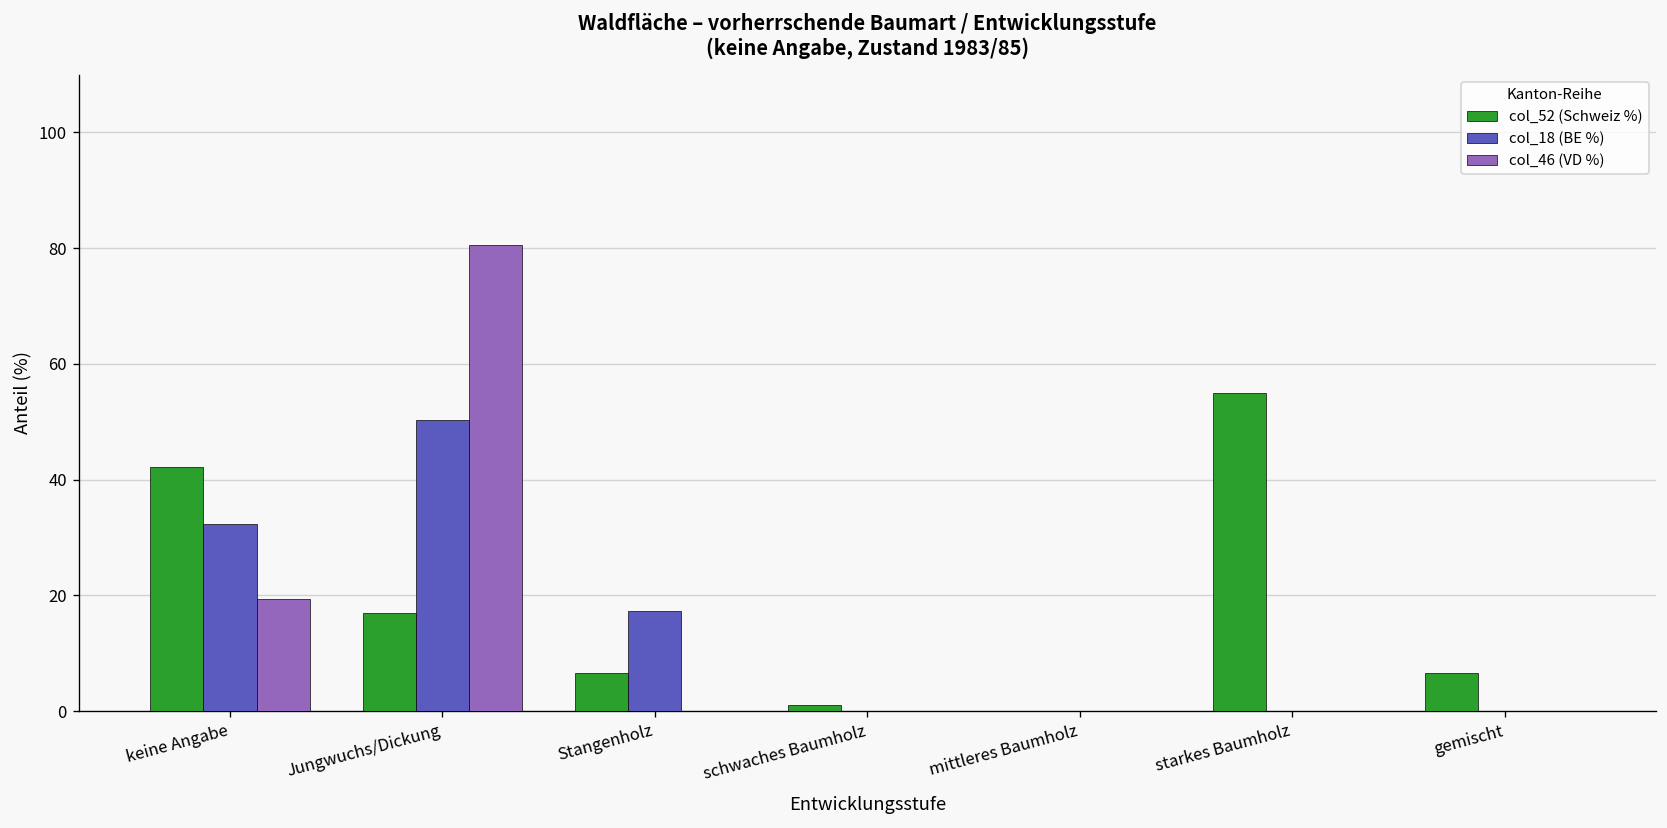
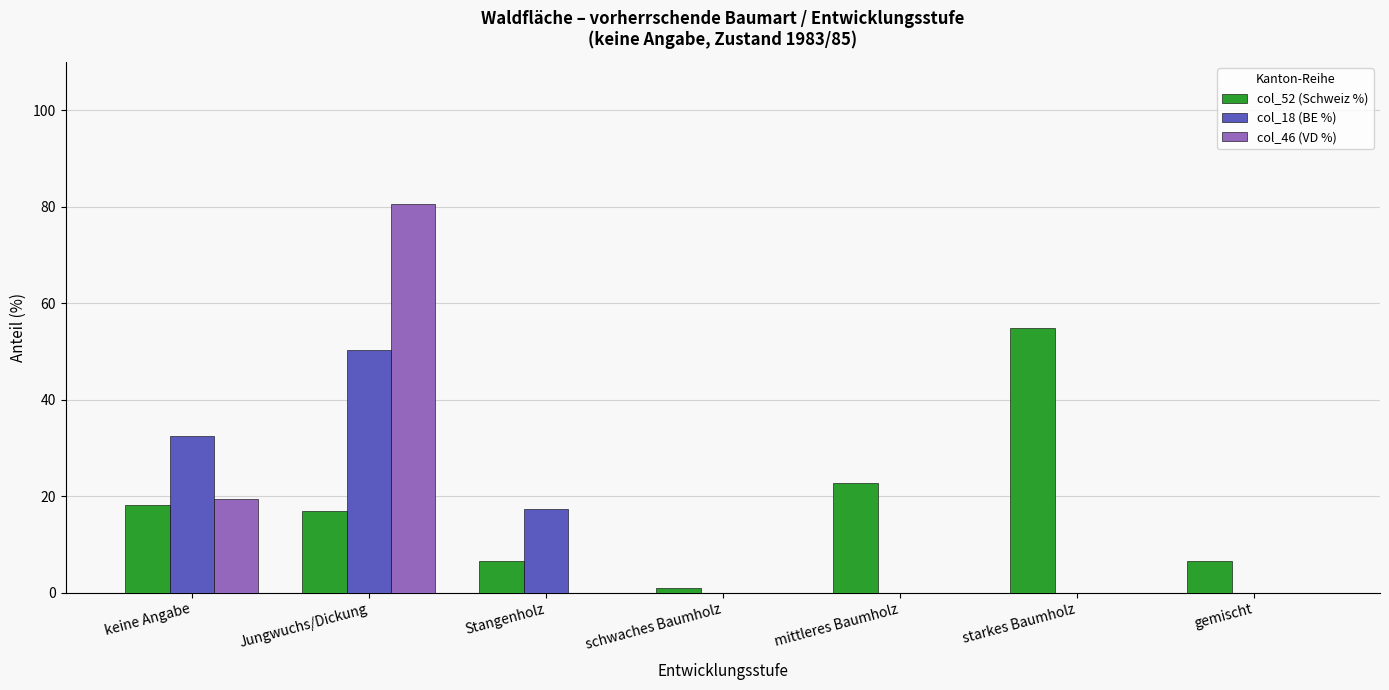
col_52 (Schweiz %), keine Angabe: 42 -> 18
col_52 (Schweiz %), mittleres Baumholz: 0 -> 23
